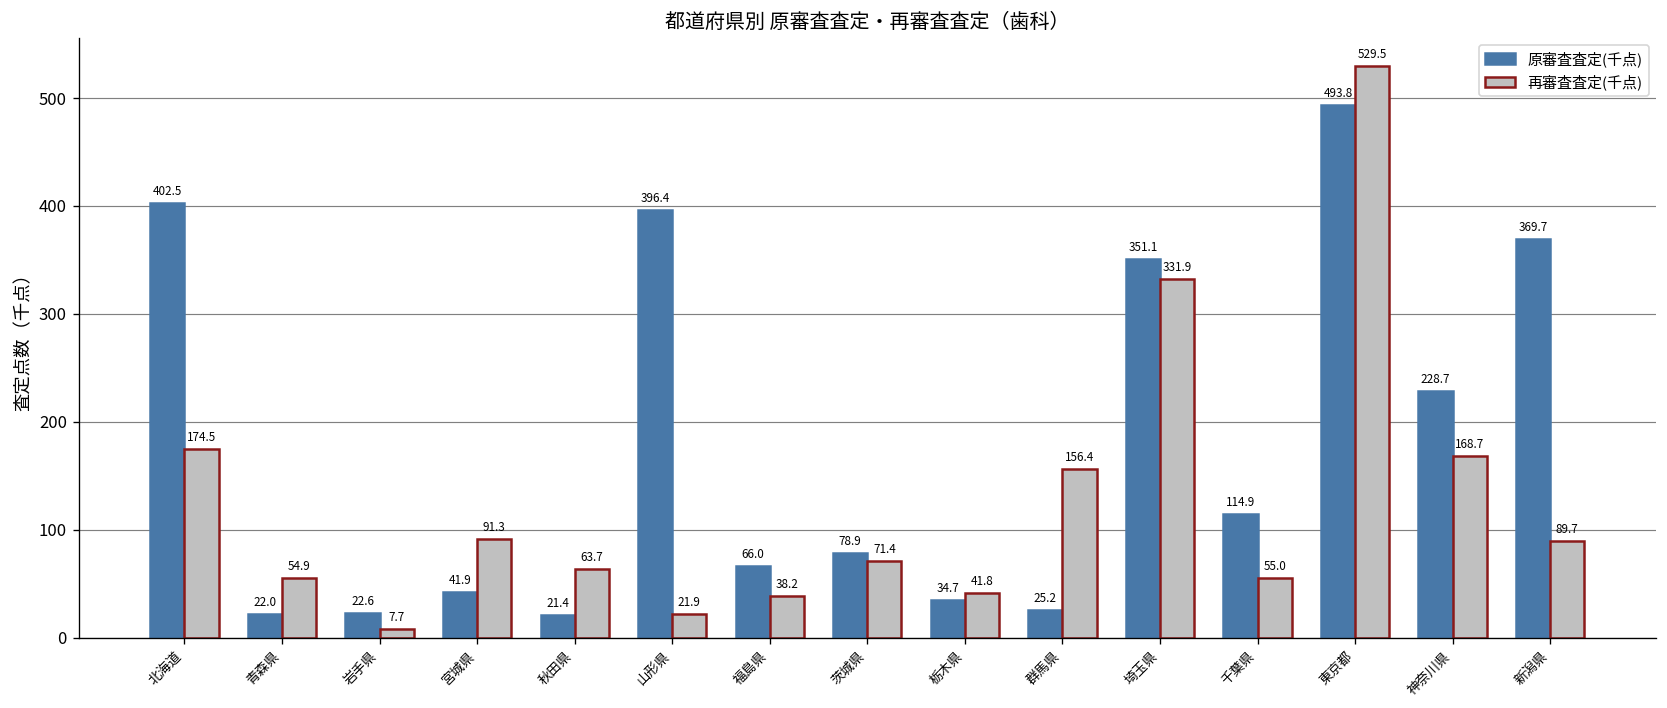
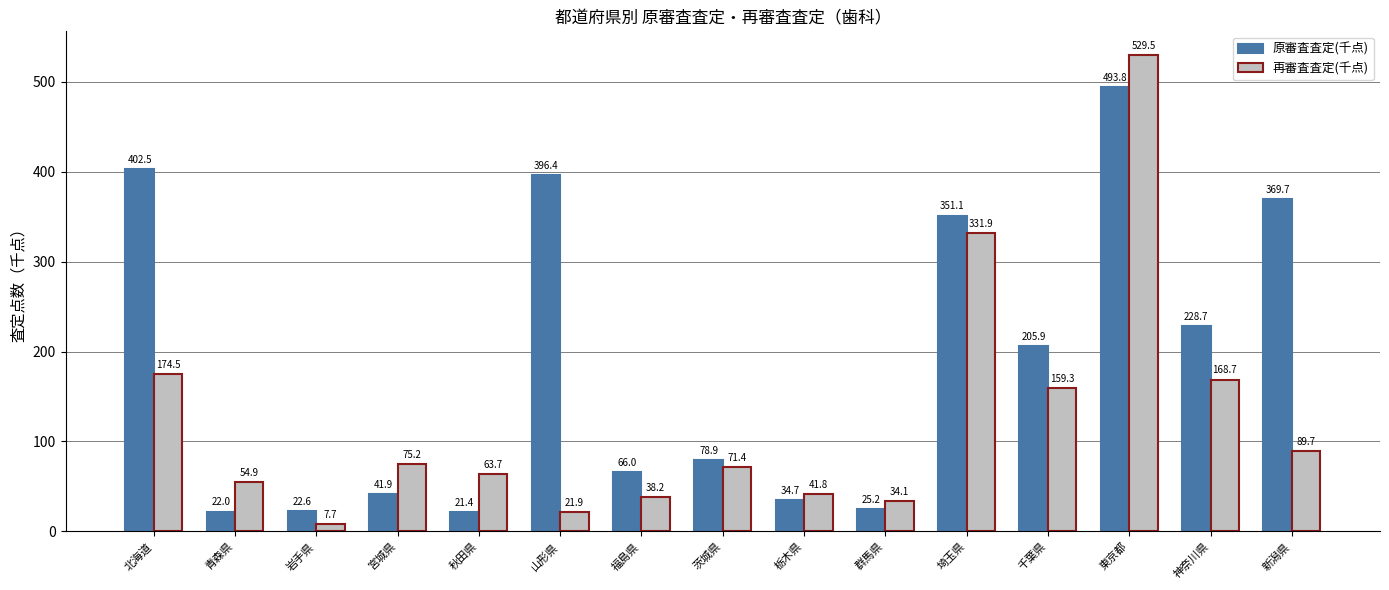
再審査査定(千点), 宮城県: 91.3 -> 75.2
再審査査定(千点), 群馬県: 156.4 -> 34.1
原審査査定(千点), 千葉県: 114.9 -> 205.9
再審査査定(千点), 千葉県: 55.0 -> 159.3
